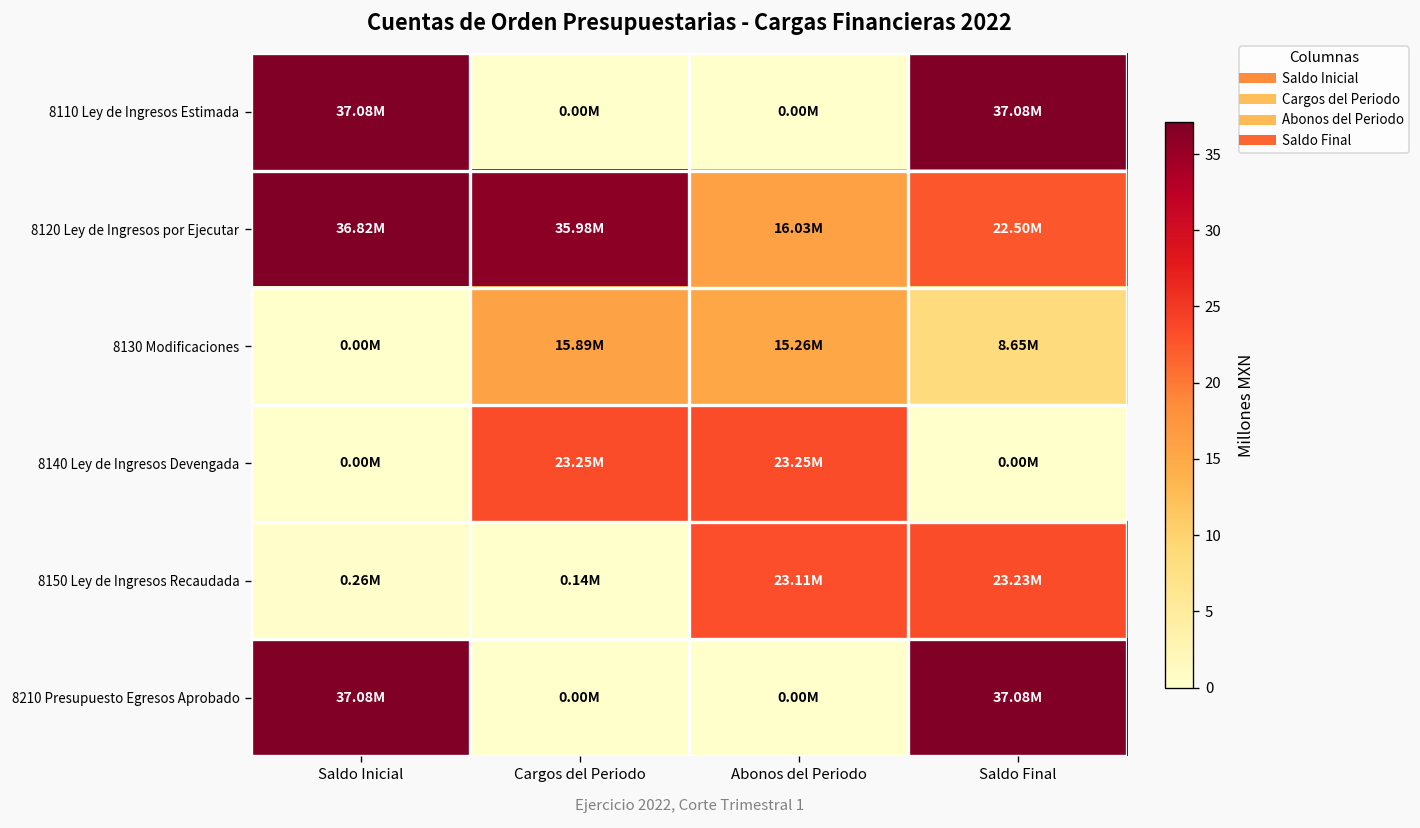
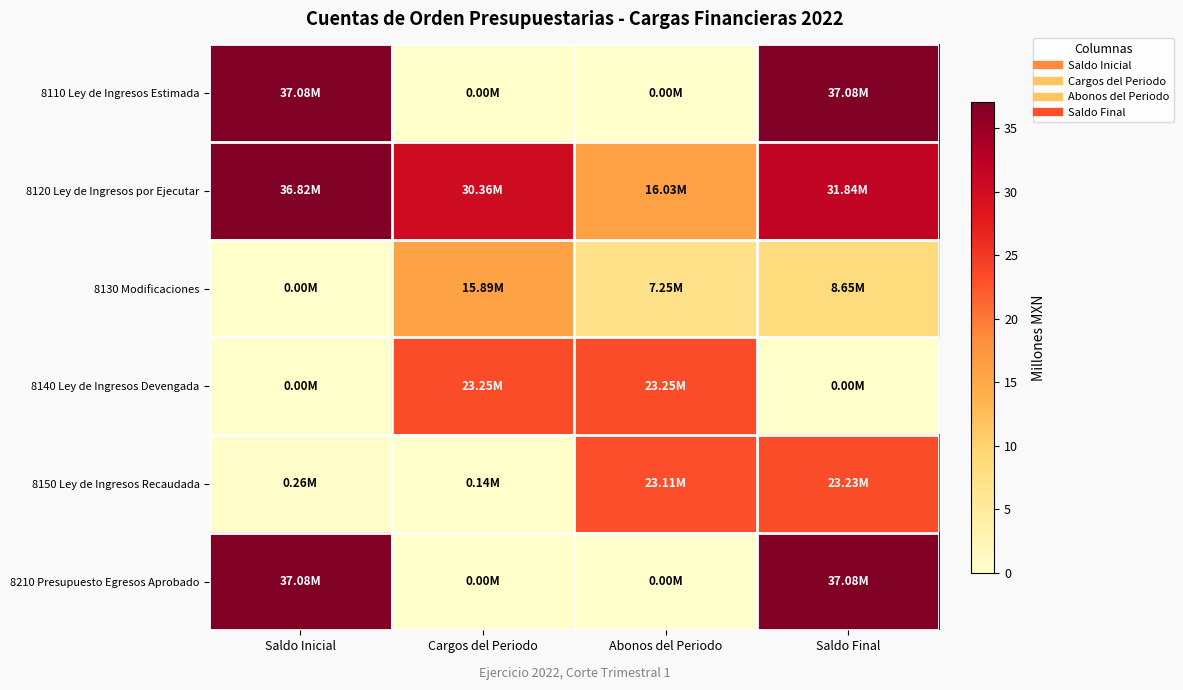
8120 Ley de Ingresos por Ejecutar, Cargos del Periodo: 35.98M -> 30.36M
8120 Ley de Ingresos por Ejecutar, Saldo Final: 22.50M -> 31.84M
8130 Modificaciones, Abonos del Periodo: 15.26M -> 7.25M
